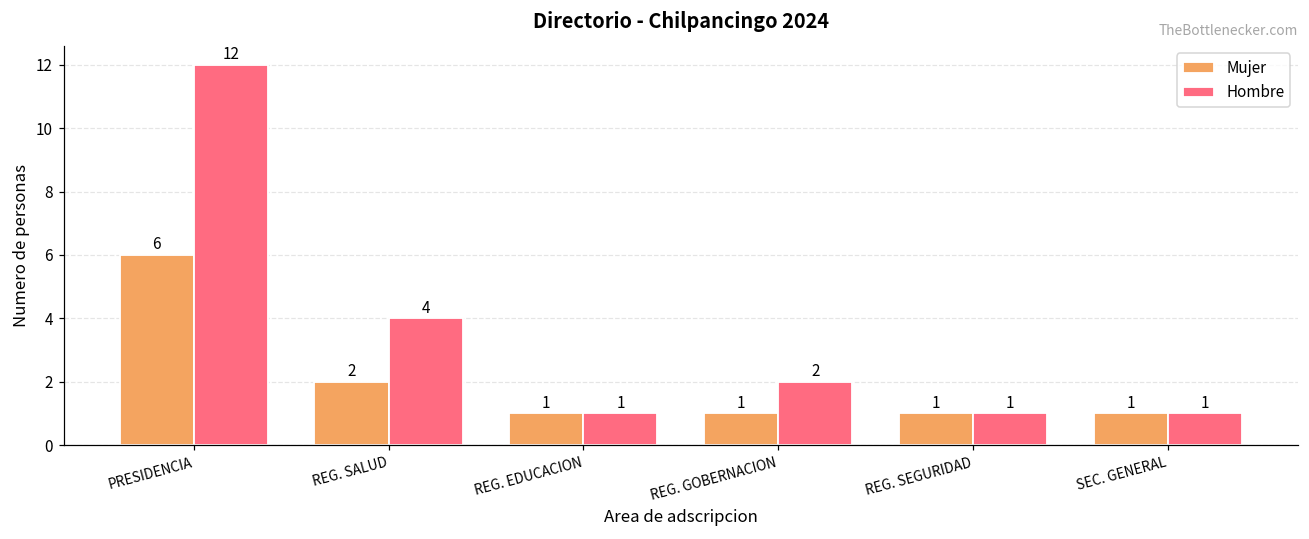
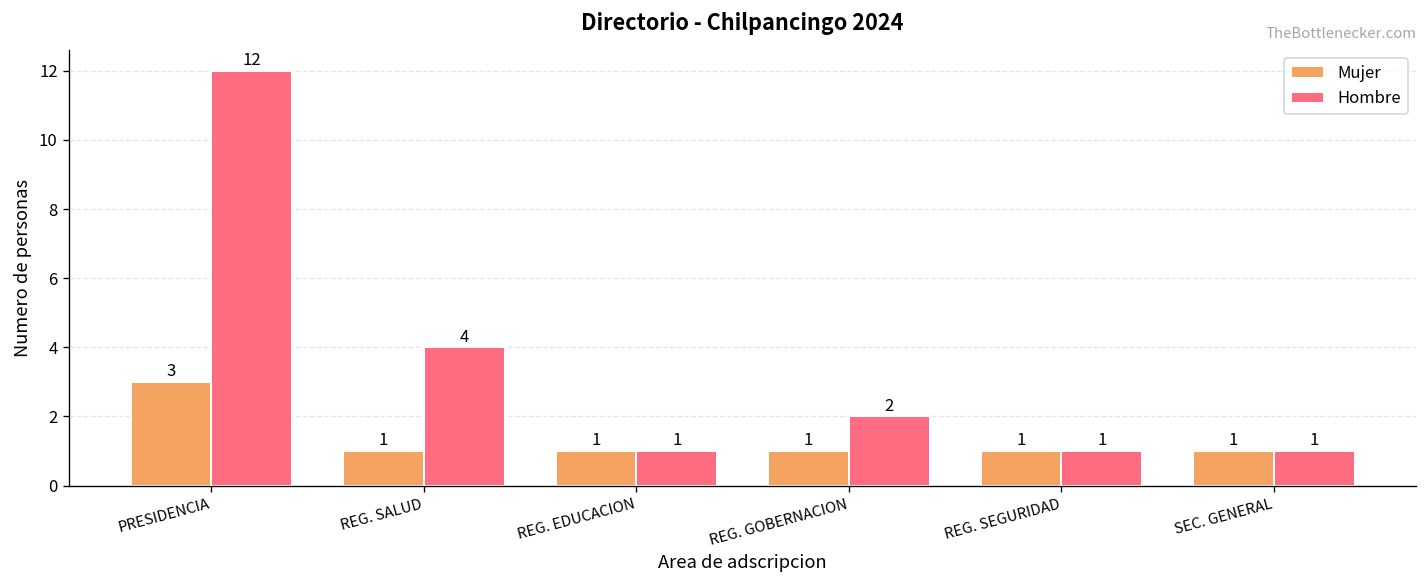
Mujer, PRESIDENCIA: 6 -> 3
Mujer, REG. SALUD: 2 -> 1
